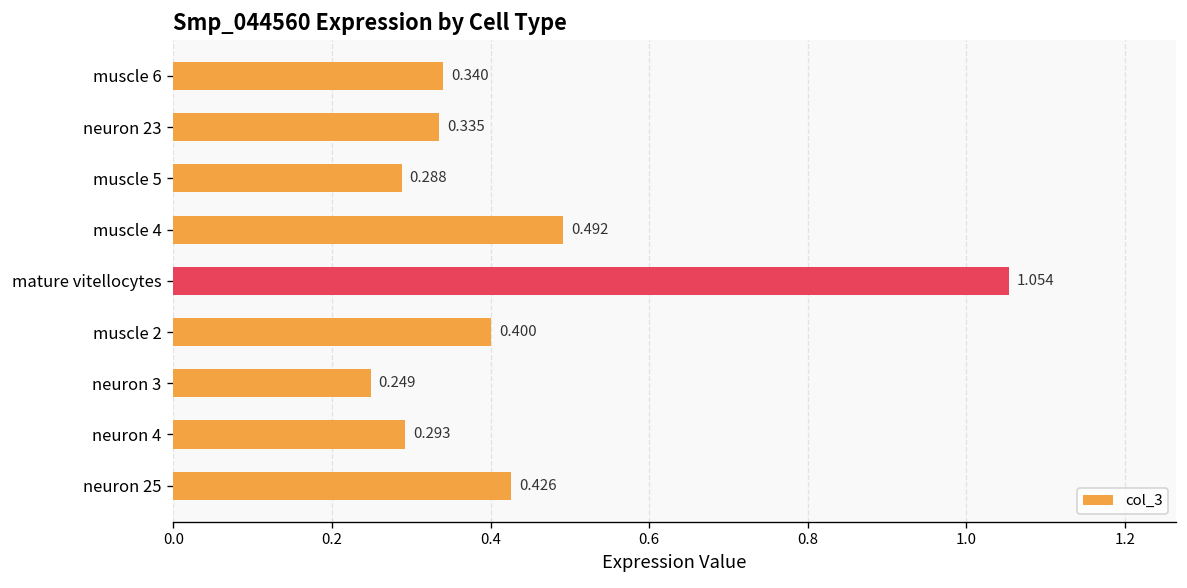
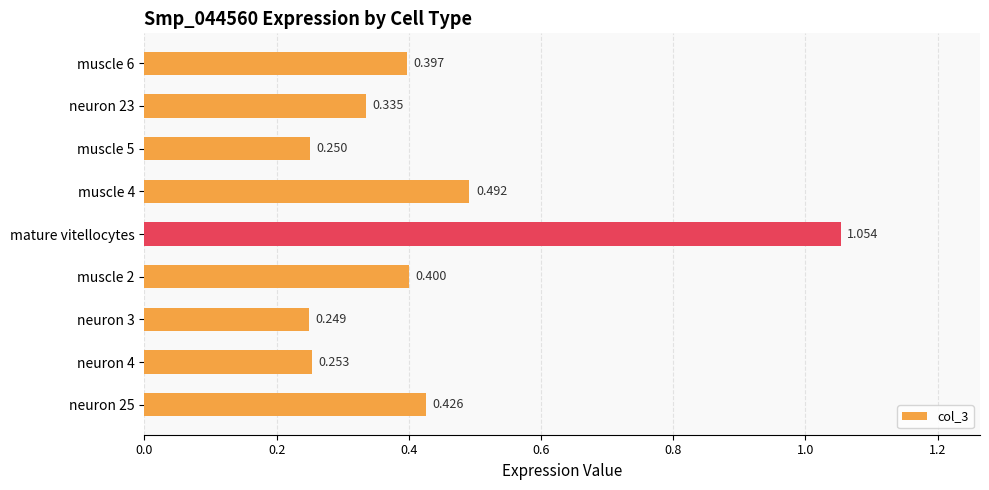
muscle 6: 0.340 -> 0.397
muscle 5: 0.288 -> 0.250
neuron 4: 0.293 -> 0.253
